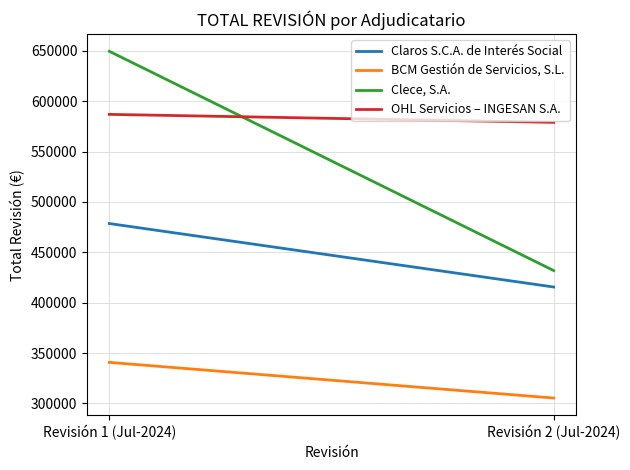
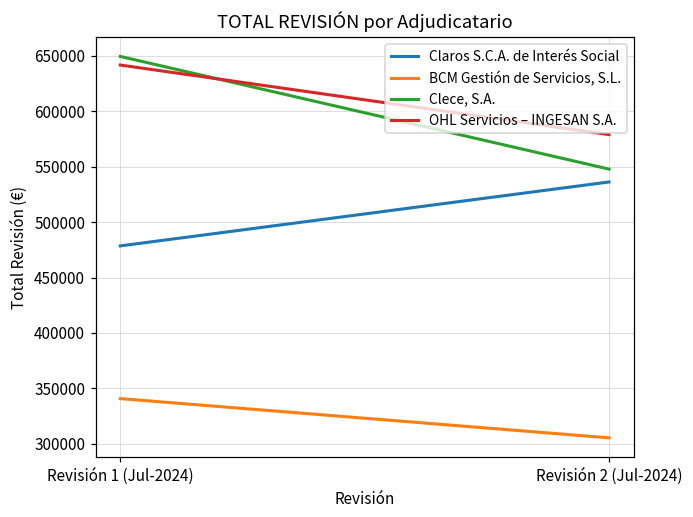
OHL Servicios – INGESAN S.A., Revisión 1 (Jul-2024): 587000 -> 642000
Claros S.C.A. de Interés Social, Revisión 2 (Jul-2024): 416000 -> 536000
Clece, S.A., Revisión 2 (Jul-2024): 432000 -> 548000
